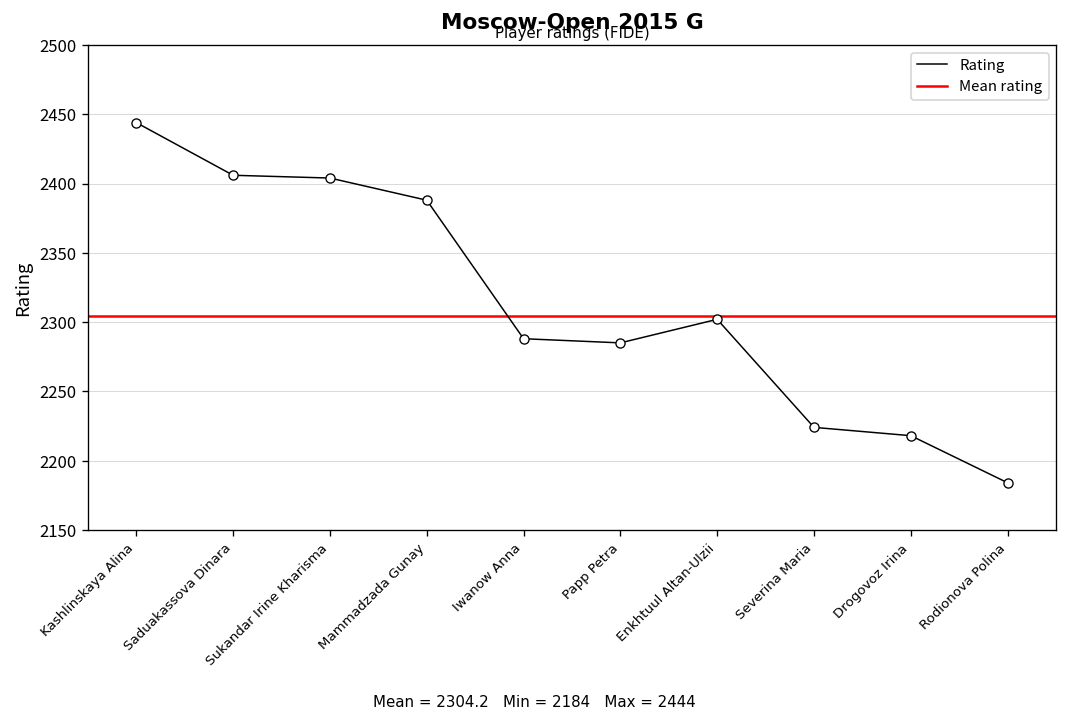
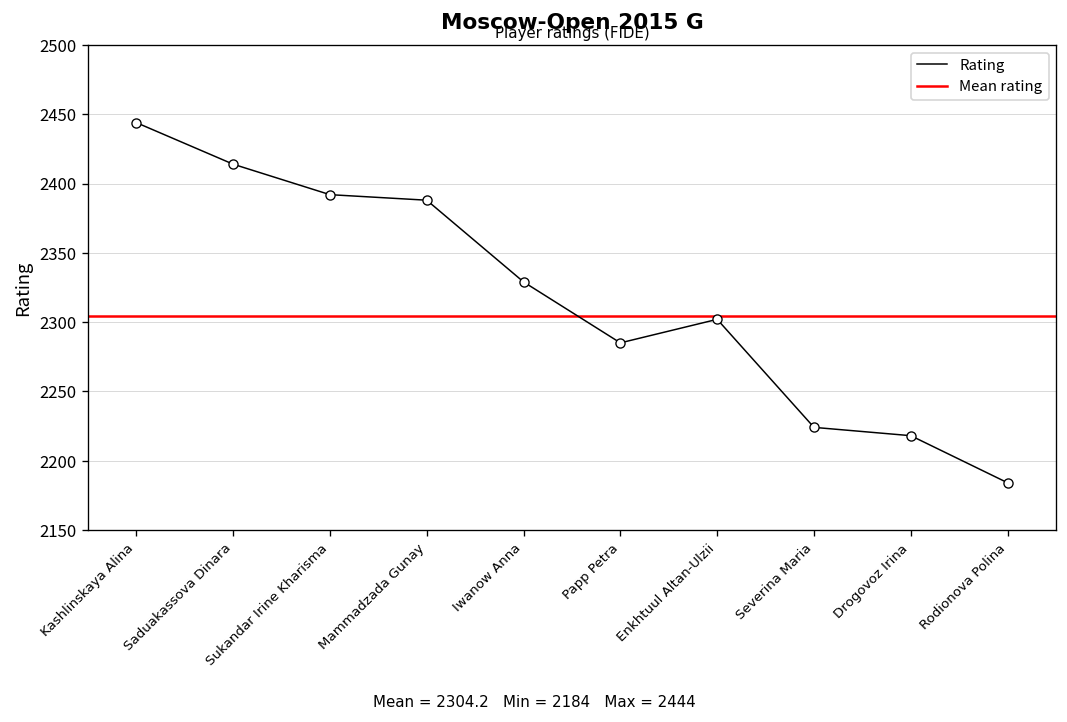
Saduakassova Dinara: 2406 -> 2414
Sukandar Irine Kharisma: 2404 -> 2392
Iwanow Anna: 2288 -> 2329
